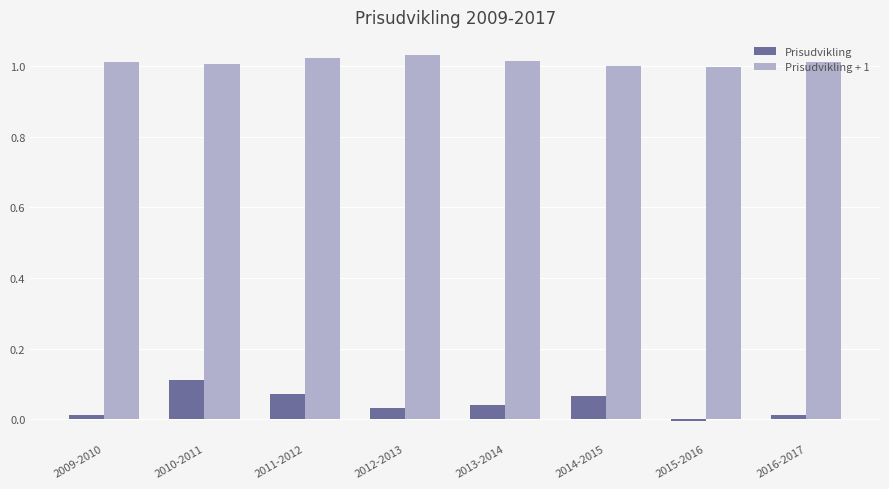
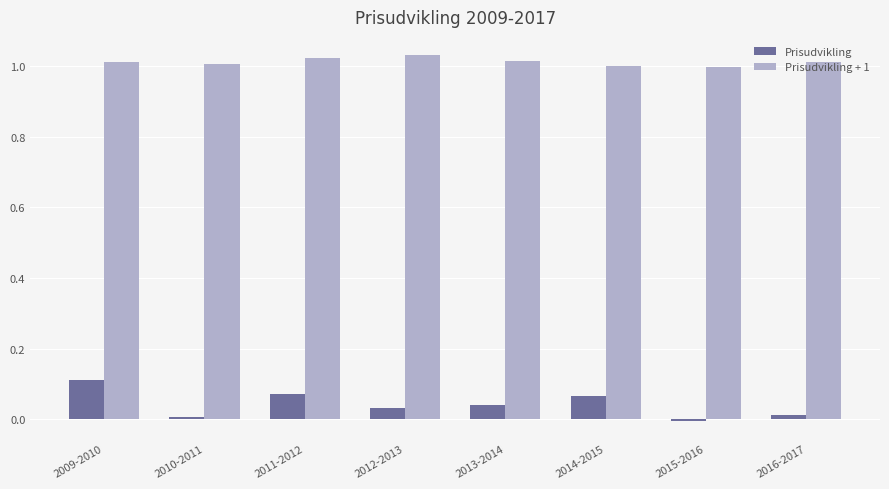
Prisudvikling, 2009-2010: 0.01 -> 0.11
Prisudvikling, 2010-2011: 0.11 -> 0.01
